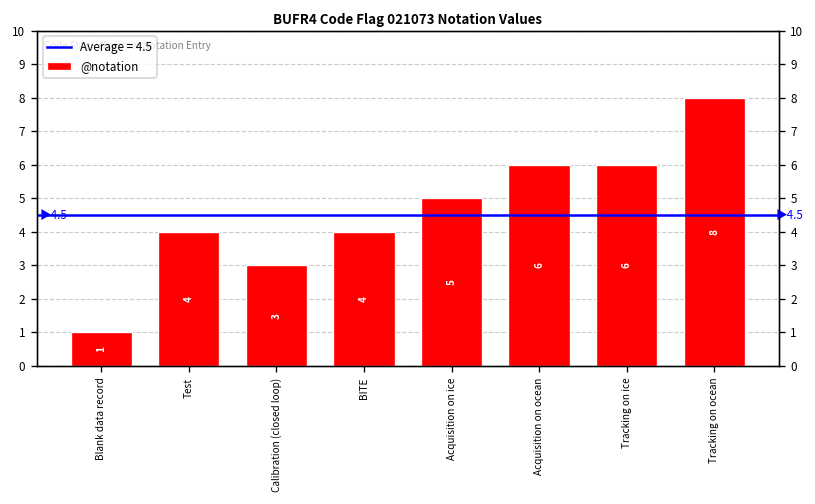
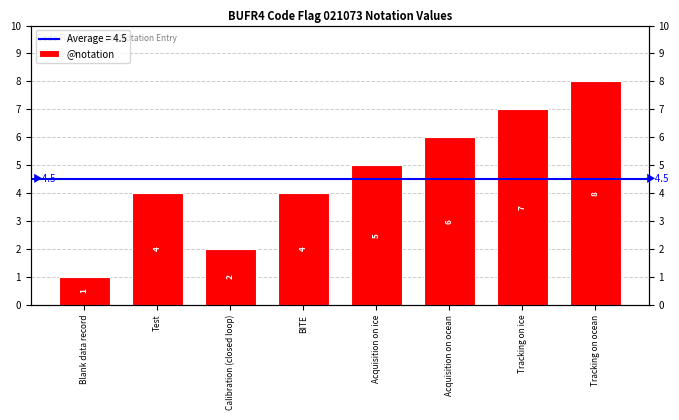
Calibration (closed loop): 3 -> 2
Tracking on ice: 6 -> 7
